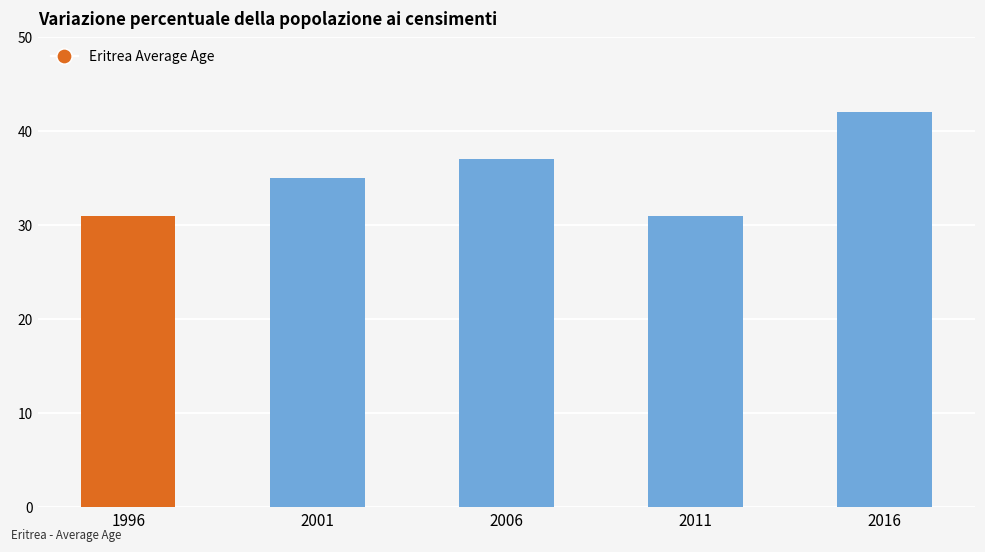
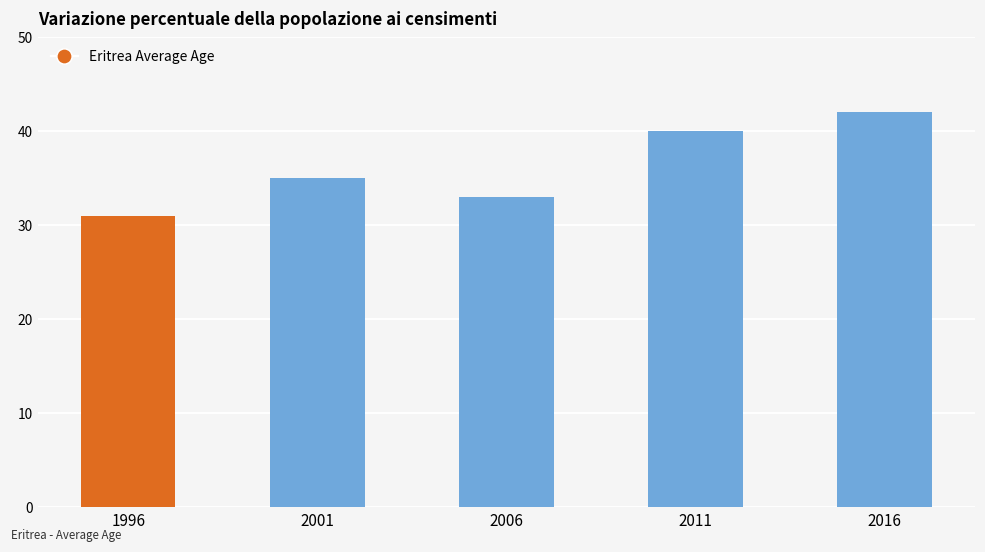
2006: 37 -> 33
2011: 31 -> 40
